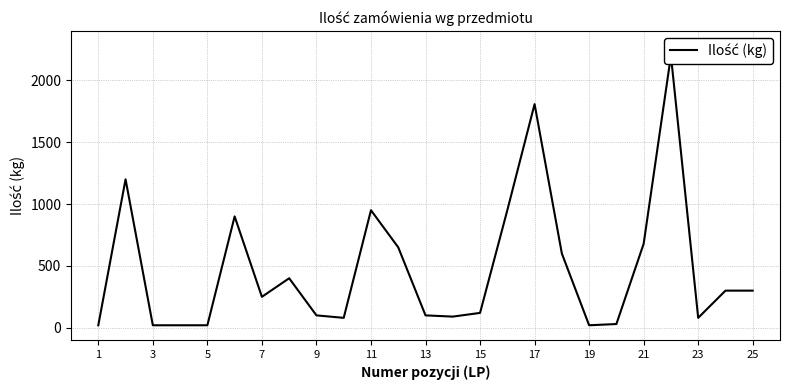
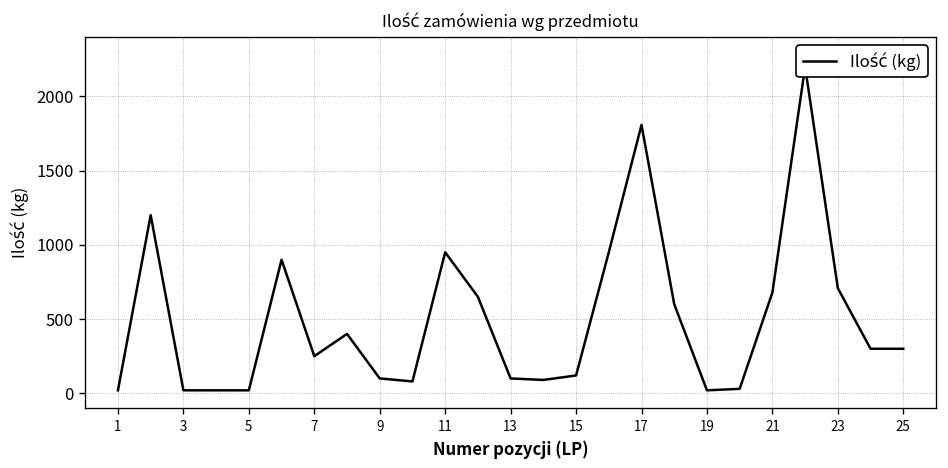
23: 80 -> 710
